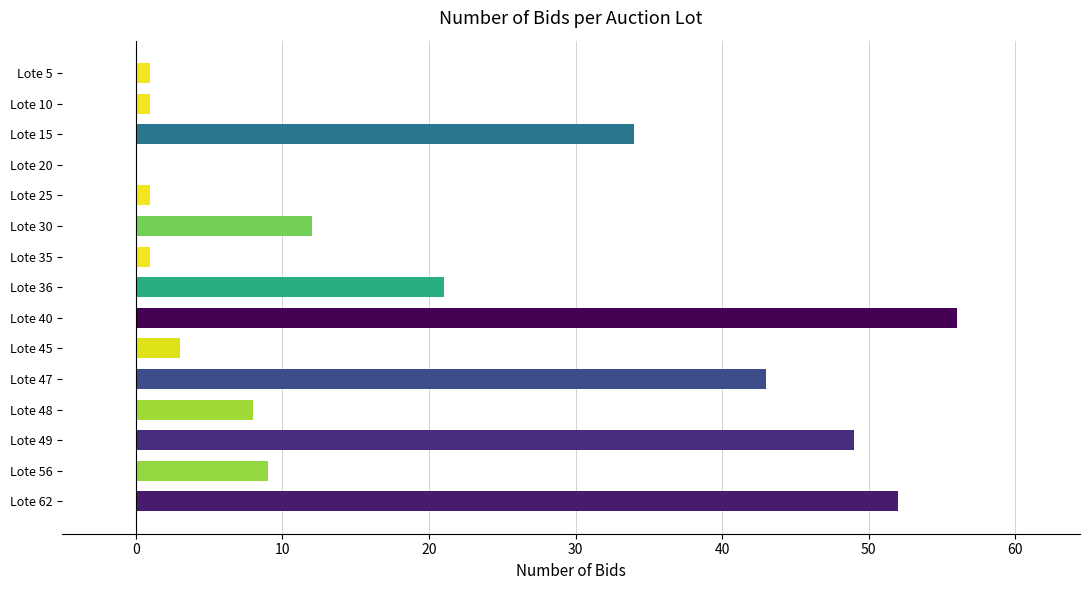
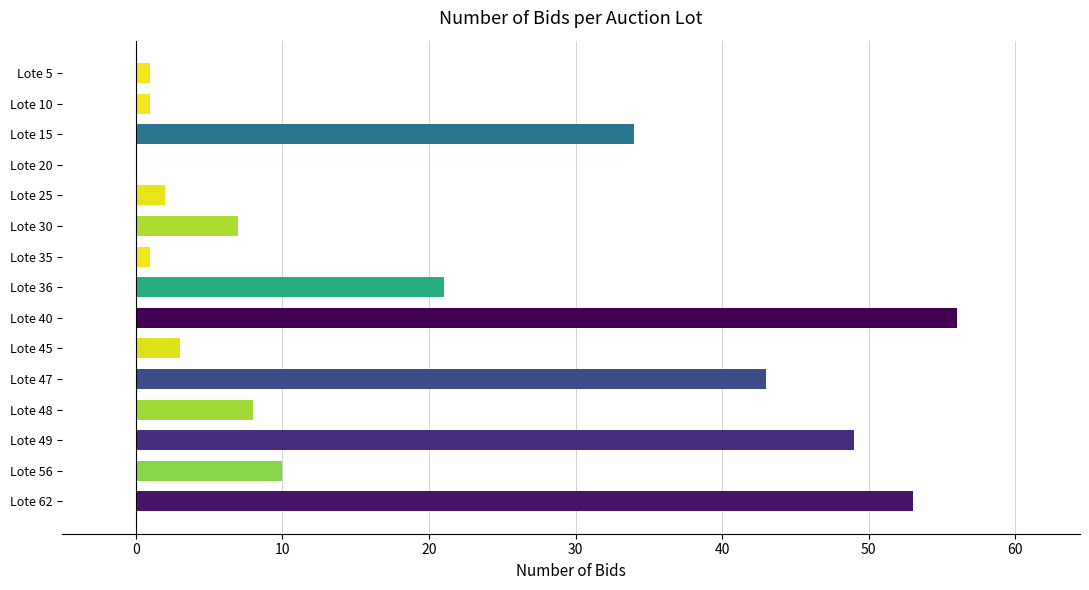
Lote 25: 1 -> 2
Lote 30: 12 -> 7
Lote 56: 9 -> 10
Lote 62: 52 -> 53
